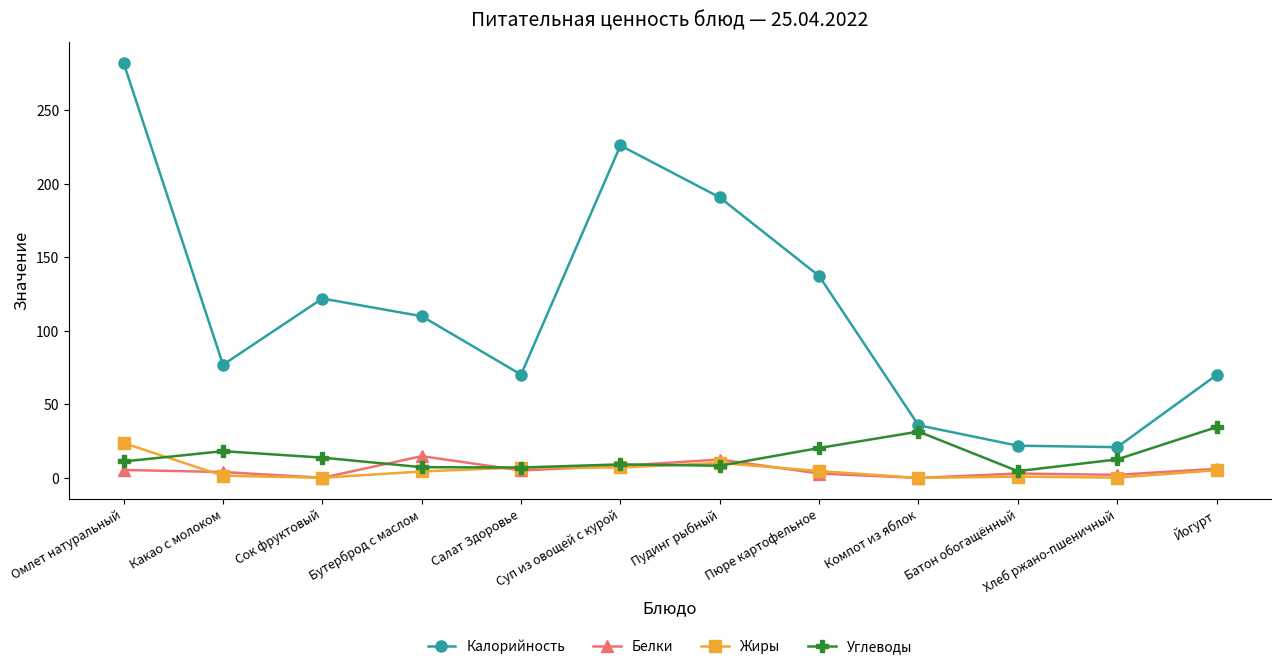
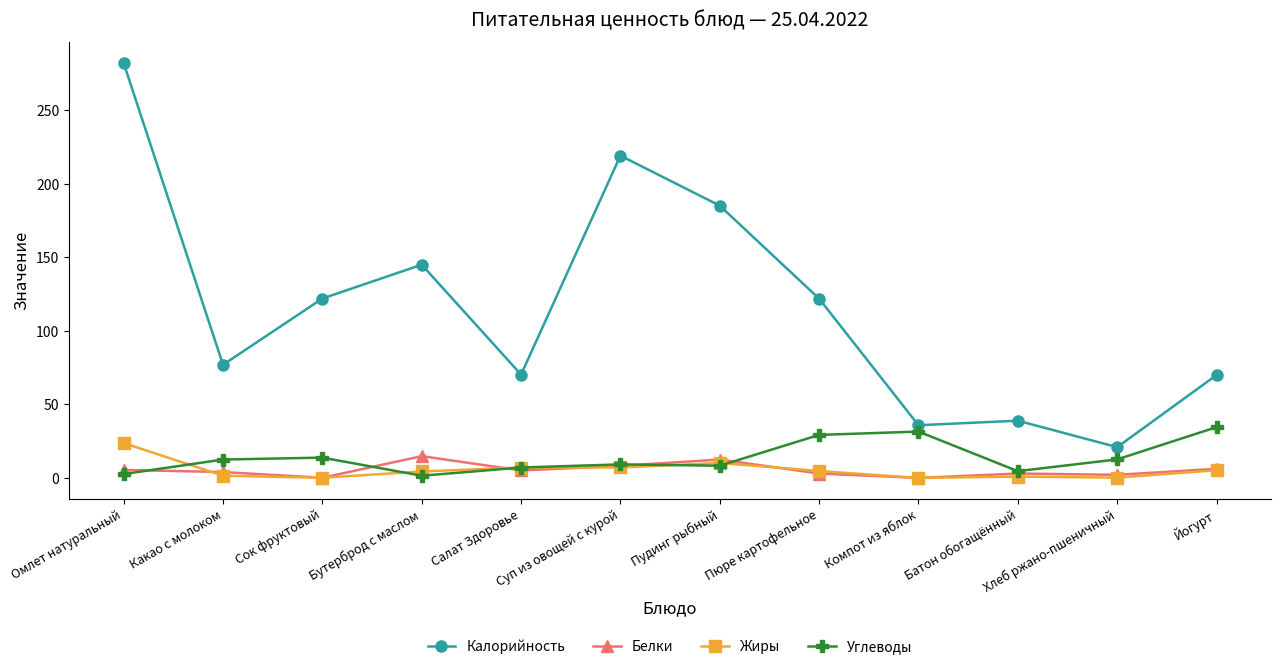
Углеводы, Омлет натуральный: 11 -> 3
Углеводы, Какао с молоком: 18 -> 13
Калорийность, Бутерброд с маслом: 110 -> 145
Углеводы, Бутерброд с маслом: 7 -> 2
Калорийность, Суп из овощей с курой: 226 -> 219
Калорийность, Пудинг рыбный: 191 -> 185
Калорийность, Пюре картофельное: 137 -> 122
Углеводы, Пюре картофельное: 20 -> 29
Калорийность, Батон обогащённый: 22 -> 39
